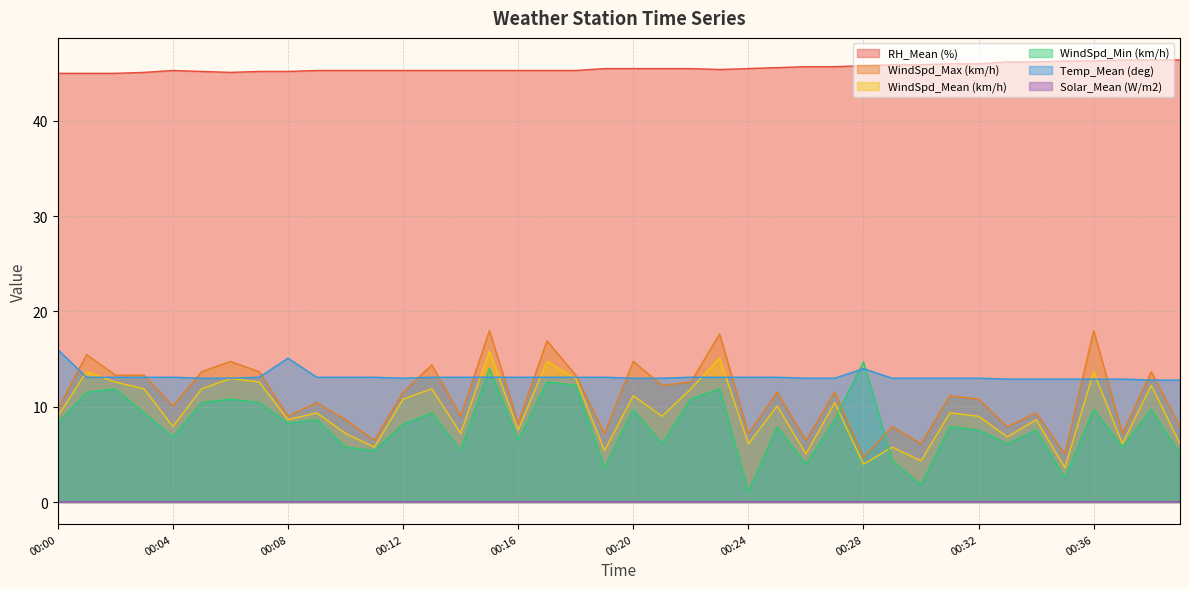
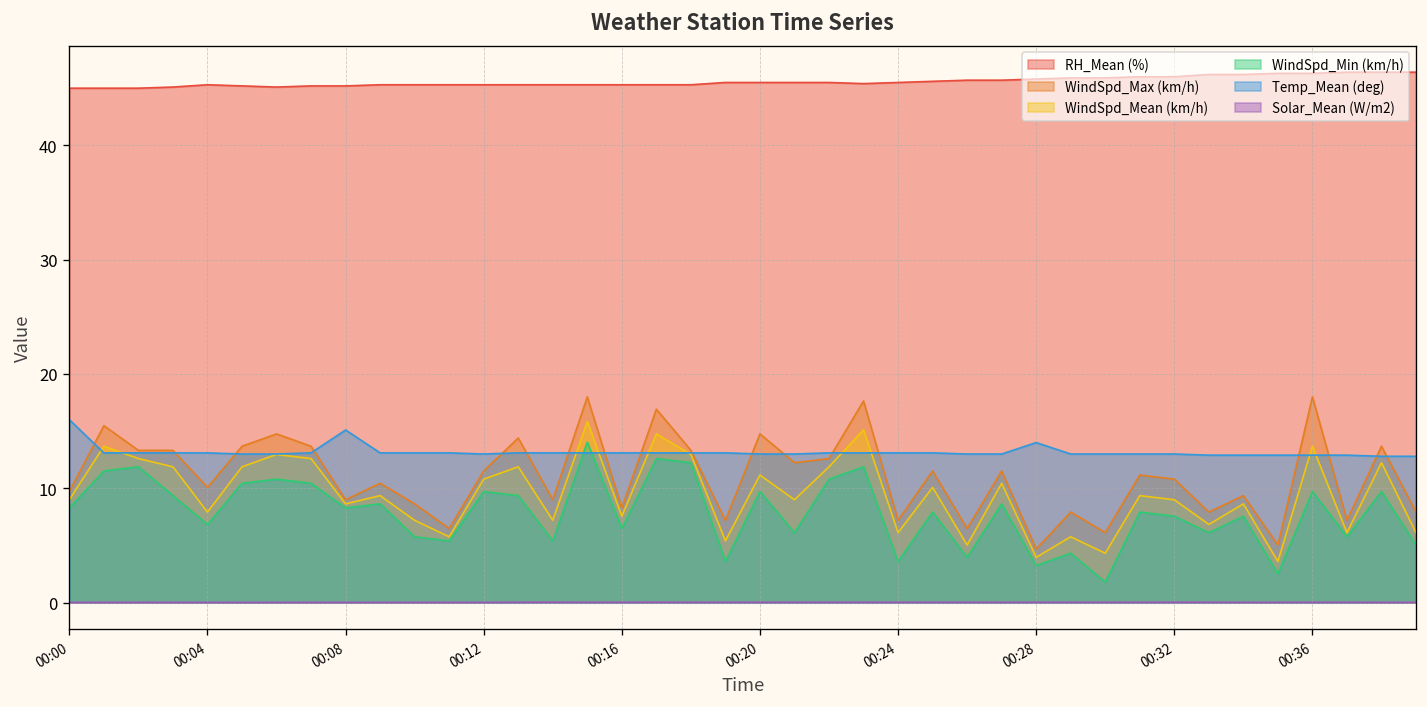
WindSpd_Min (km/h), 00:12: 8 -> 10
WindSpd_Min (km/h), 00:24: 1 -> 4
WindSpd_Min (km/h), 00:28: 15 -> 3
